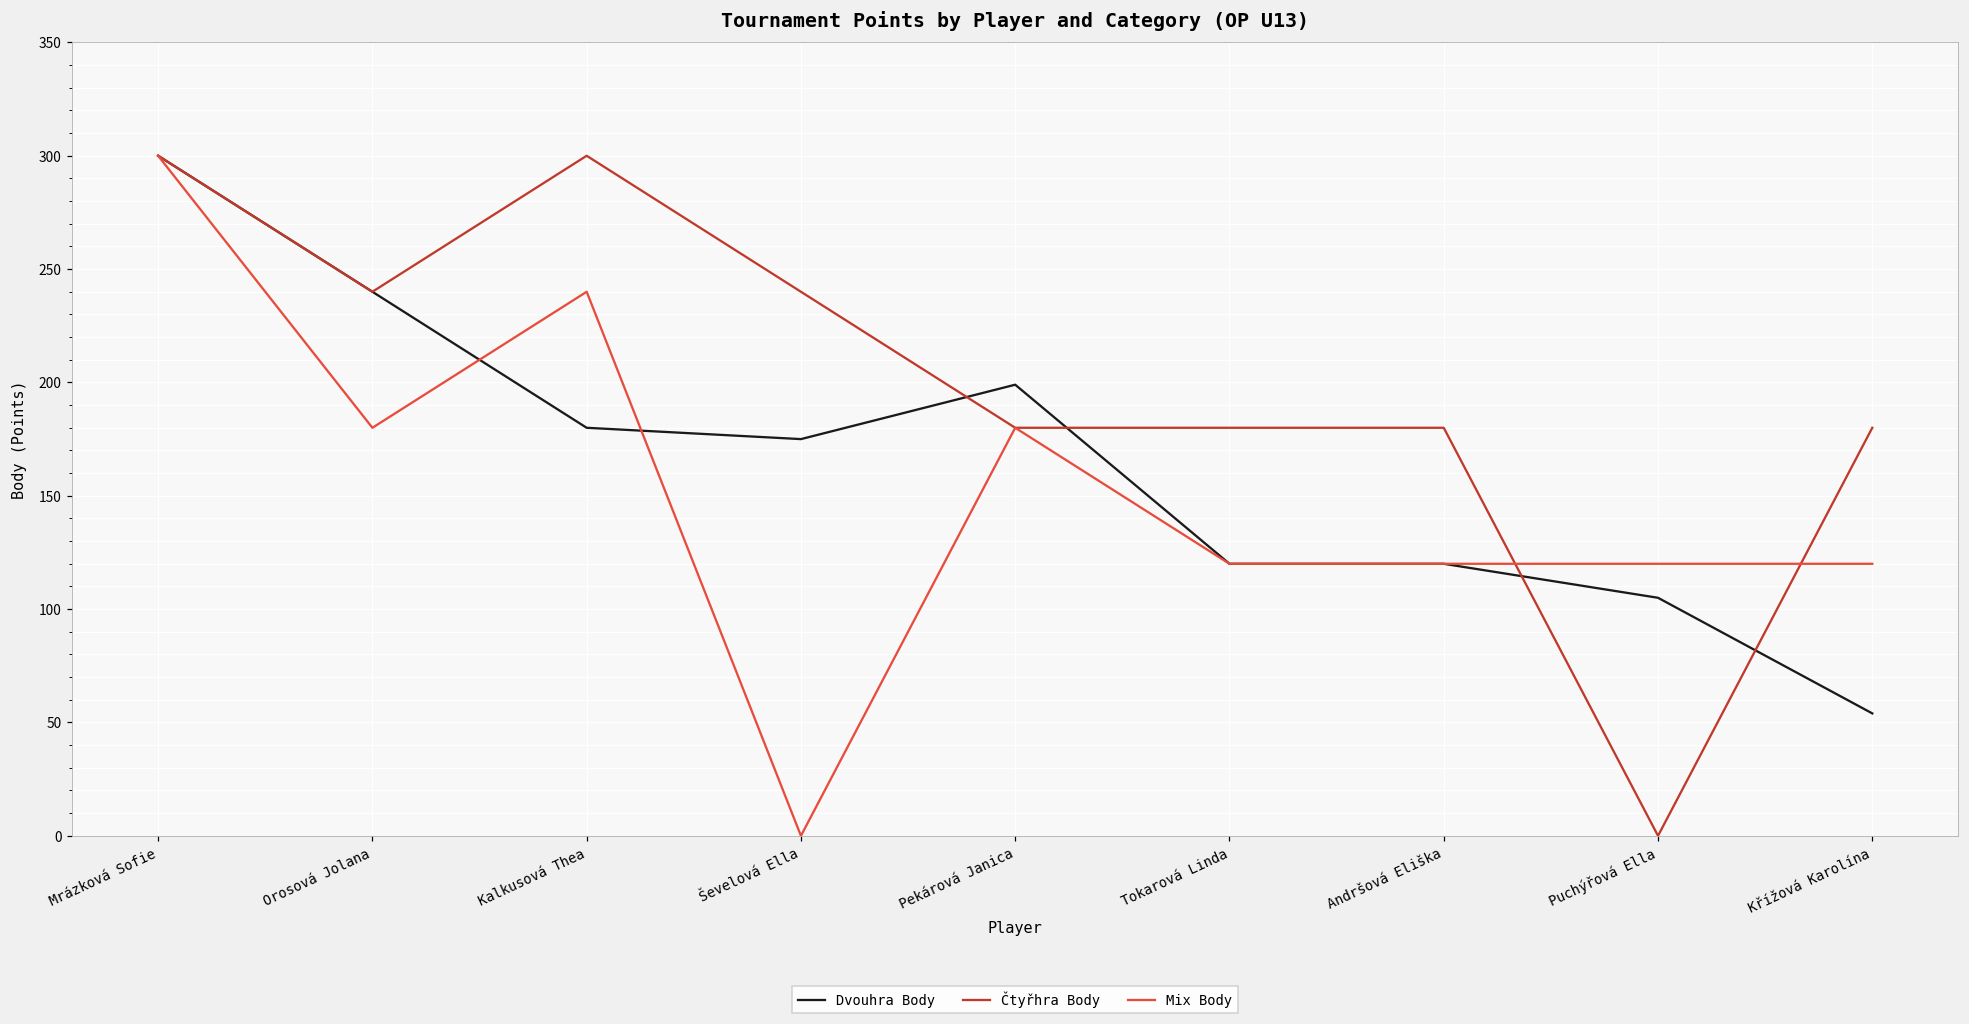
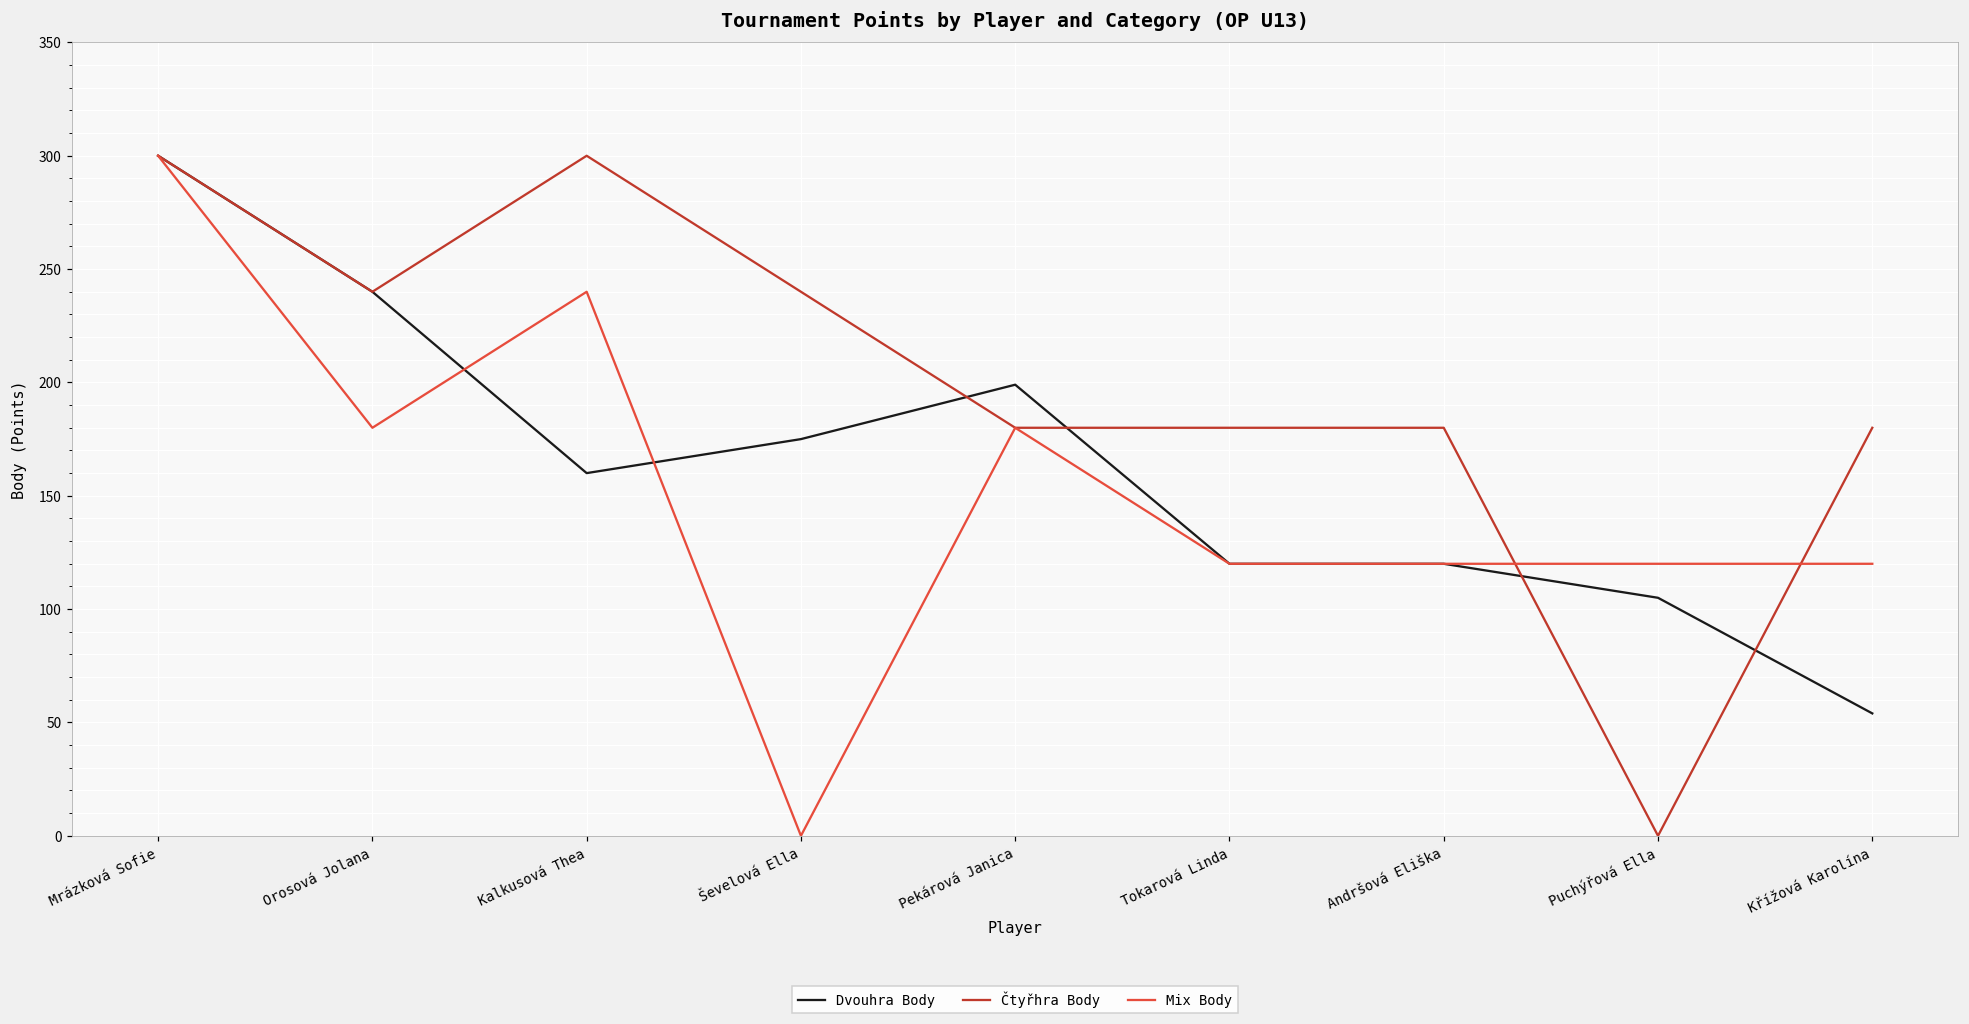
Dvouhra Body, Kalkusová Thea: 180 -> 160
